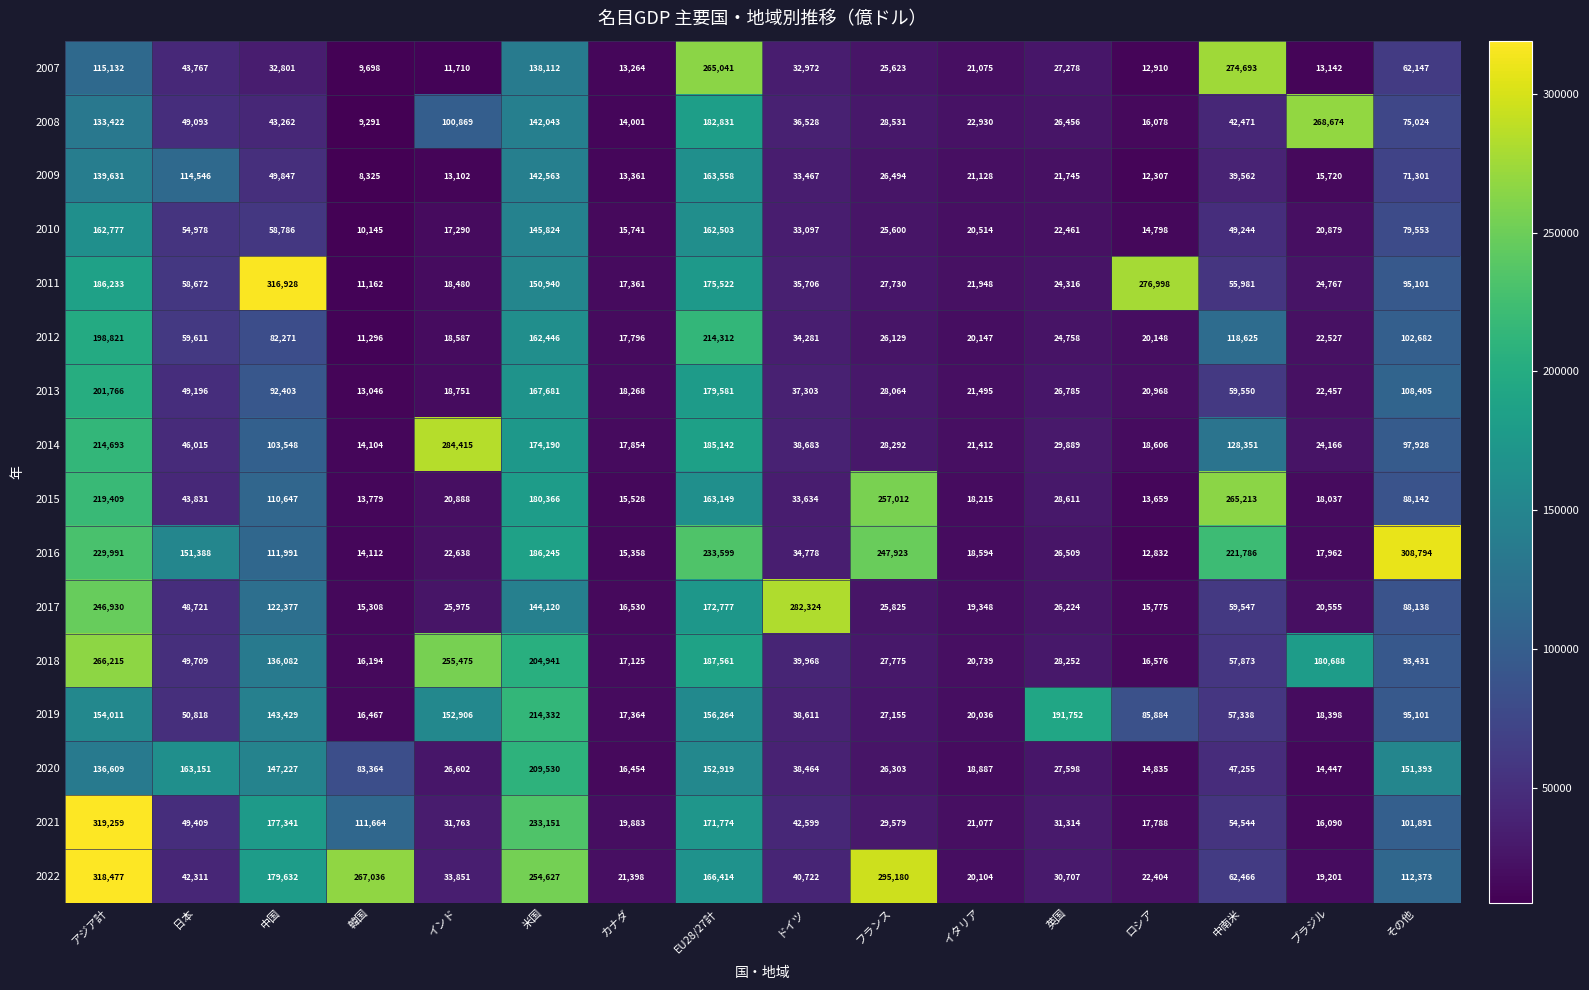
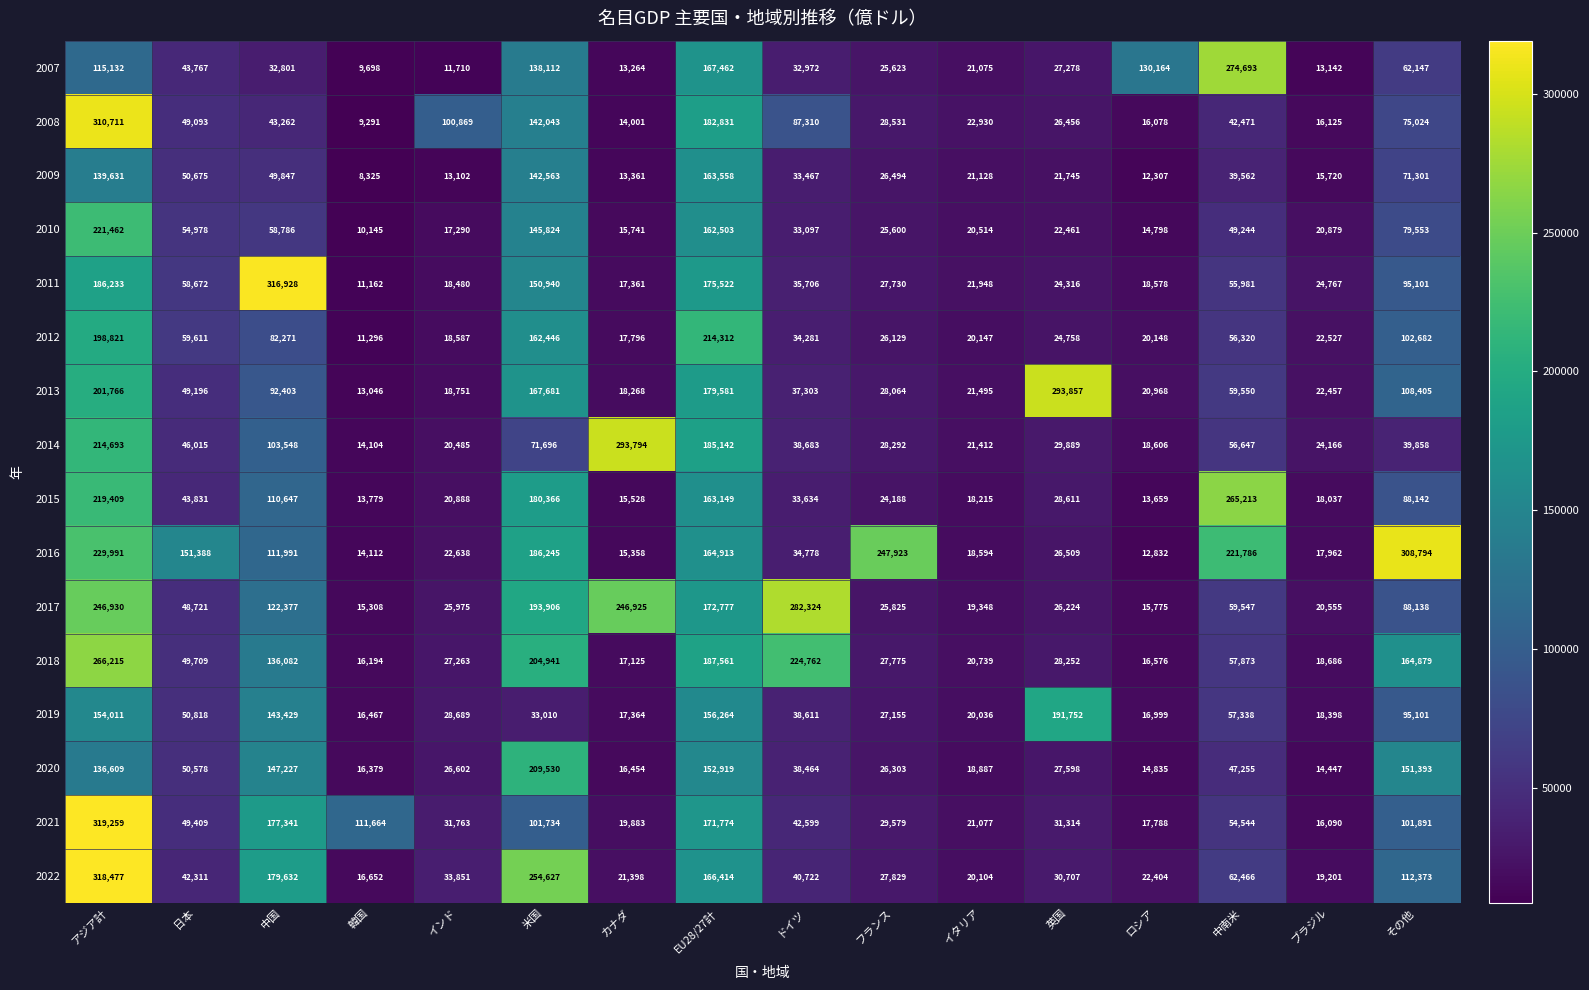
2007, EU28/27計: 265,041 -> 167,462
2007, ロシア: 12,910 -> 130,164
2008, アジア計: 133,422 -> 310,711
2008, ドイツ: 36,528 -> 87,310
2008, ブラジル: 268,674 -> 16,125
2009, 日本: 114,546 -> 50,675
2010, アジア計: 162,777 -> 221,462
2011, ロシア: 276,998 -> 18,578
2012, 中南米: 118,625 -> 56,320
2013, 英国: 26,785 -> 293,857
2014, インド: 284,415 -> 20,485
2014, 米国: 174,190 -> 71,696
2014, カナダ: 17,854 -> 293,794
2014, 中南米: 128,351 -> 56,647
2014, その他: 97,928 -> 39,858
2015, フランス: 257,012 -> 24,188
2016, EU28/27計: 233,599 -> 164,913
2017, 米国: 144,120 -> 193,906
2017, カナダ: 16,530 -> 246,925
2018, インド: 255,475 -> 27,263
2018, ドイツ: 39,968 -> 224,762
2018, ブラジル: 180,688 -> 18,686
2018, その他: 93,431 -> 164,879
2019, インド: 152,906 -> 28,689
2019, 米国: 214,332 -> 33,010
2019, ロシア: 85,884 -> 16,999
2020, 日本: 163,151 -> 50,578
2020, 韓国: 83,364 -> 16,379
2021, 米国: 233,151 -> 101,734
2022, 韓国: 267,036 -> 16,652
2022, フランス: 295,180 -> 27,829
